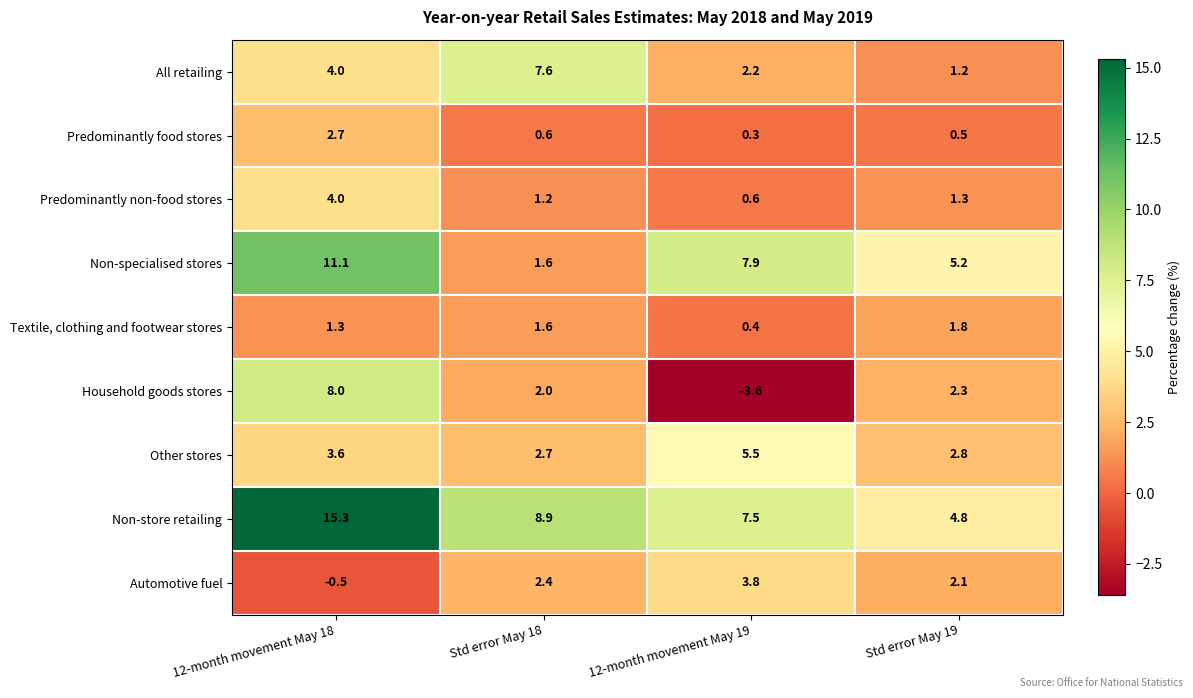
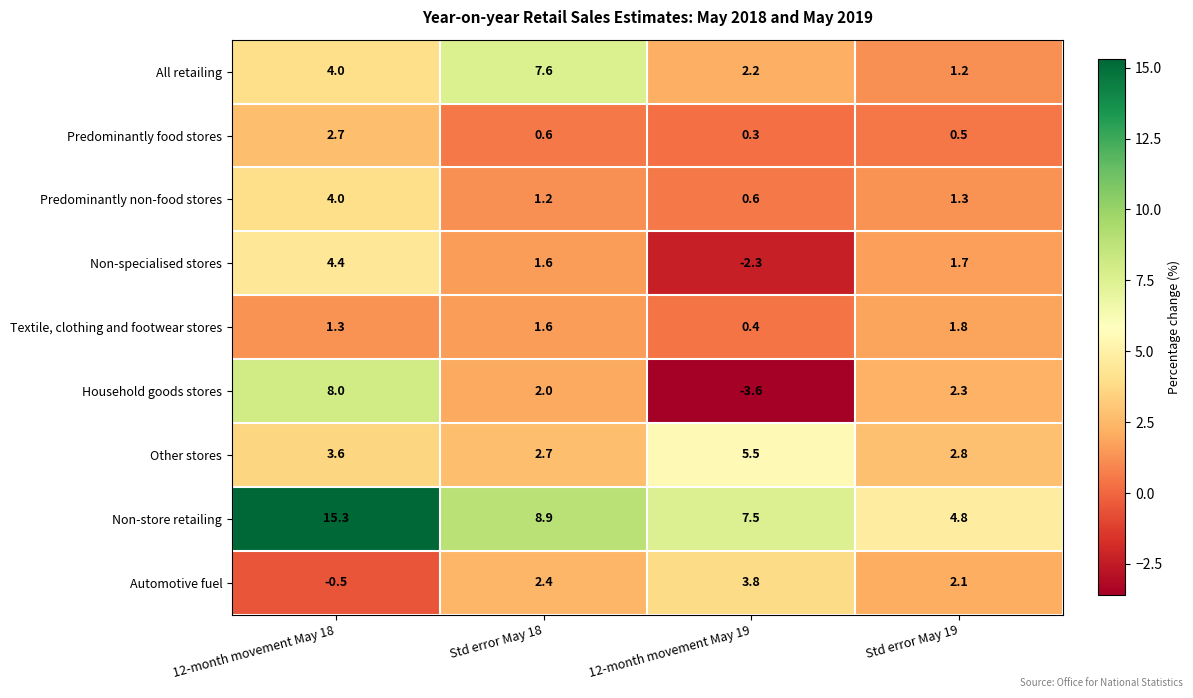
Non-specialised stores, 12-month movement May 18: 11.1 -> 4.4
Non-specialised stores, 12-month movement May 19: 7.9 -> -2.3
Non-specialised stores, Std error May 19: 5.2 -> 1.7
